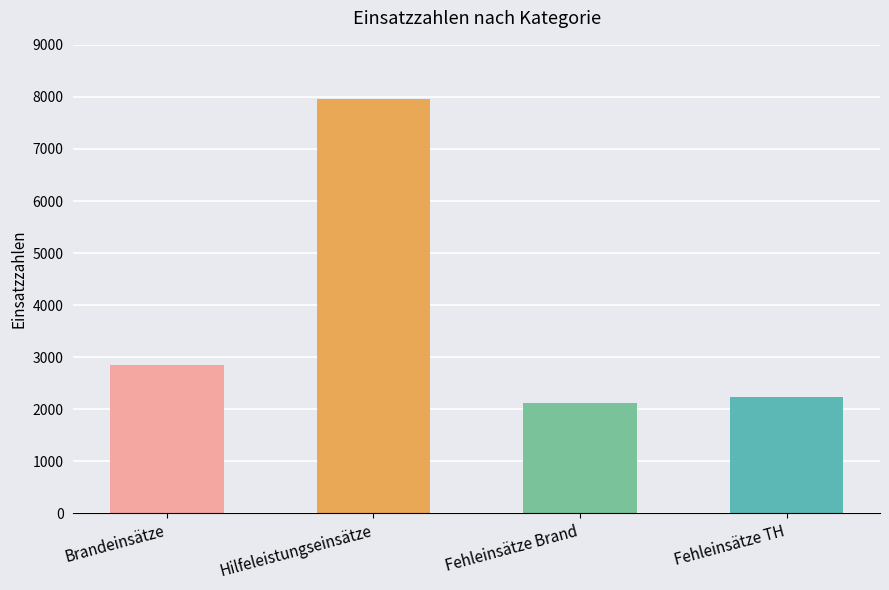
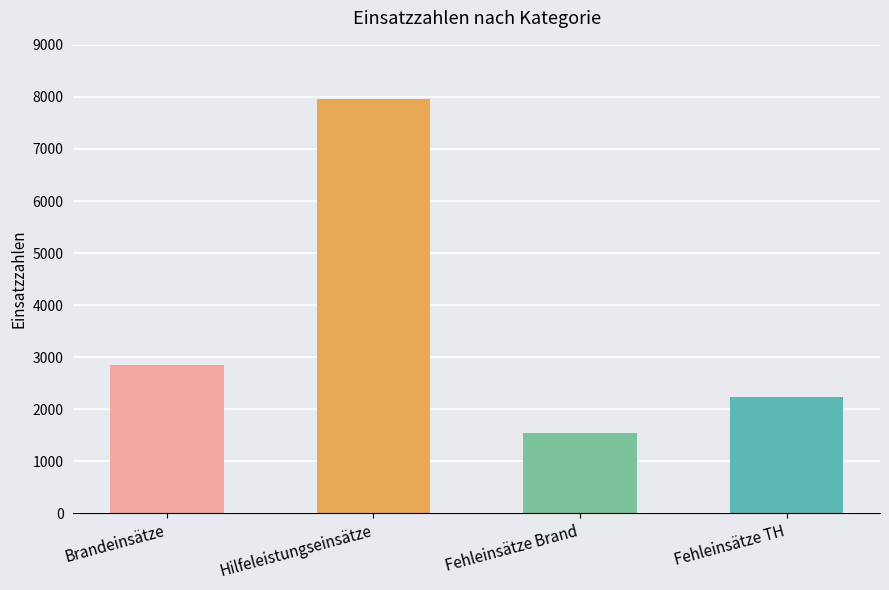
Fehleinsätze Brand: 2100 -> 1500
